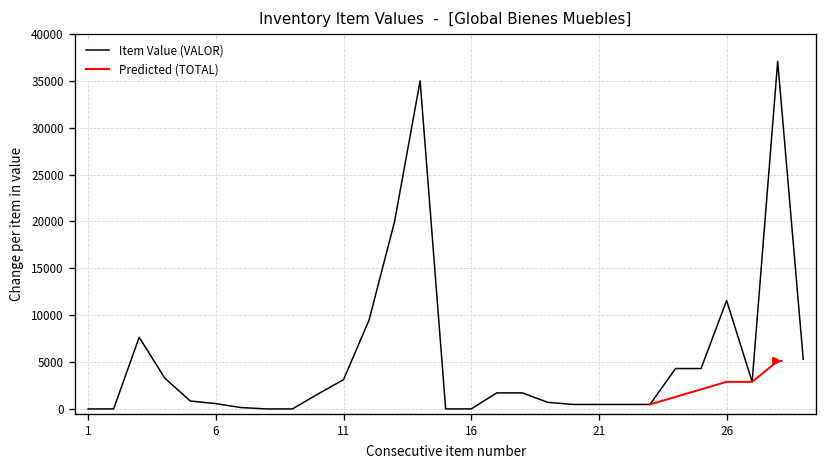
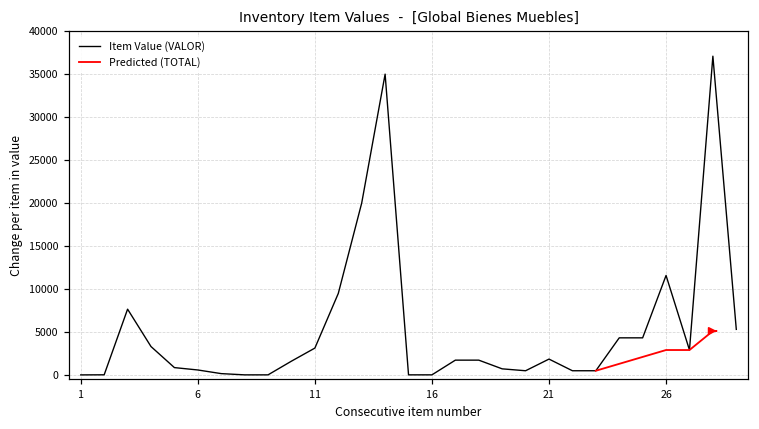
Item Value (VALOR), 21: 0 -> 2000
